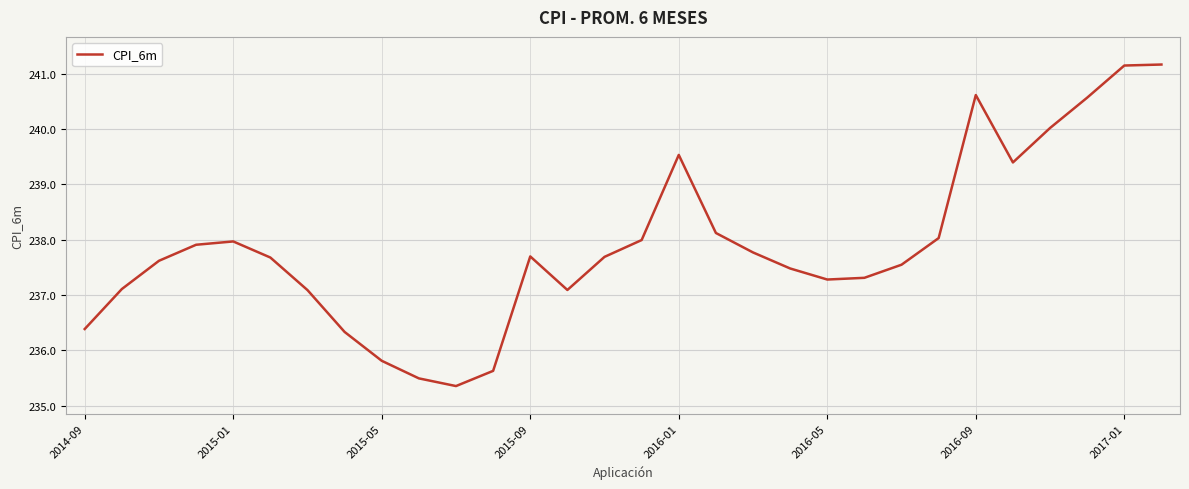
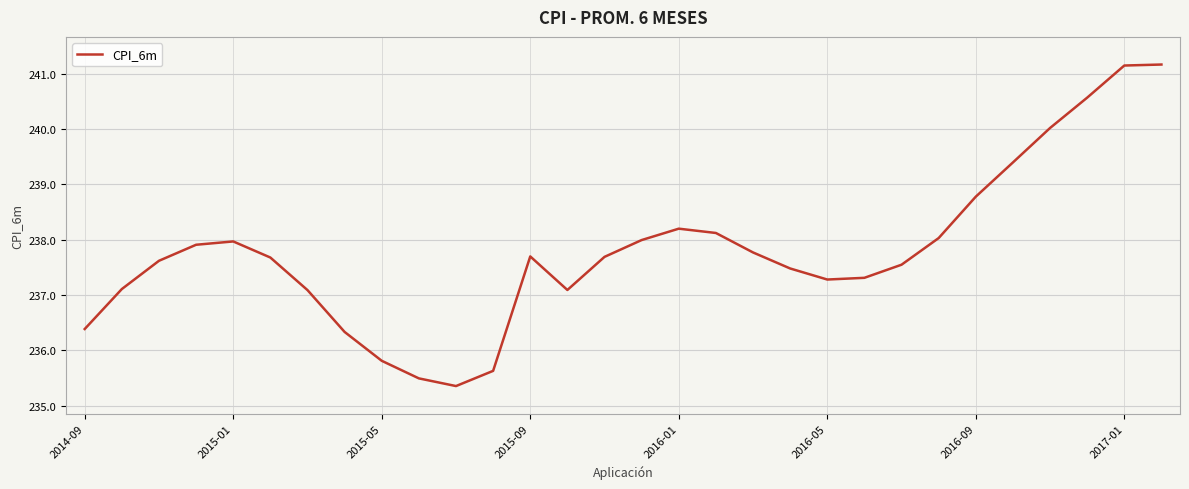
2016-01: 239.5 -> 238.2
2016-09: 240.6 -> 238.8
